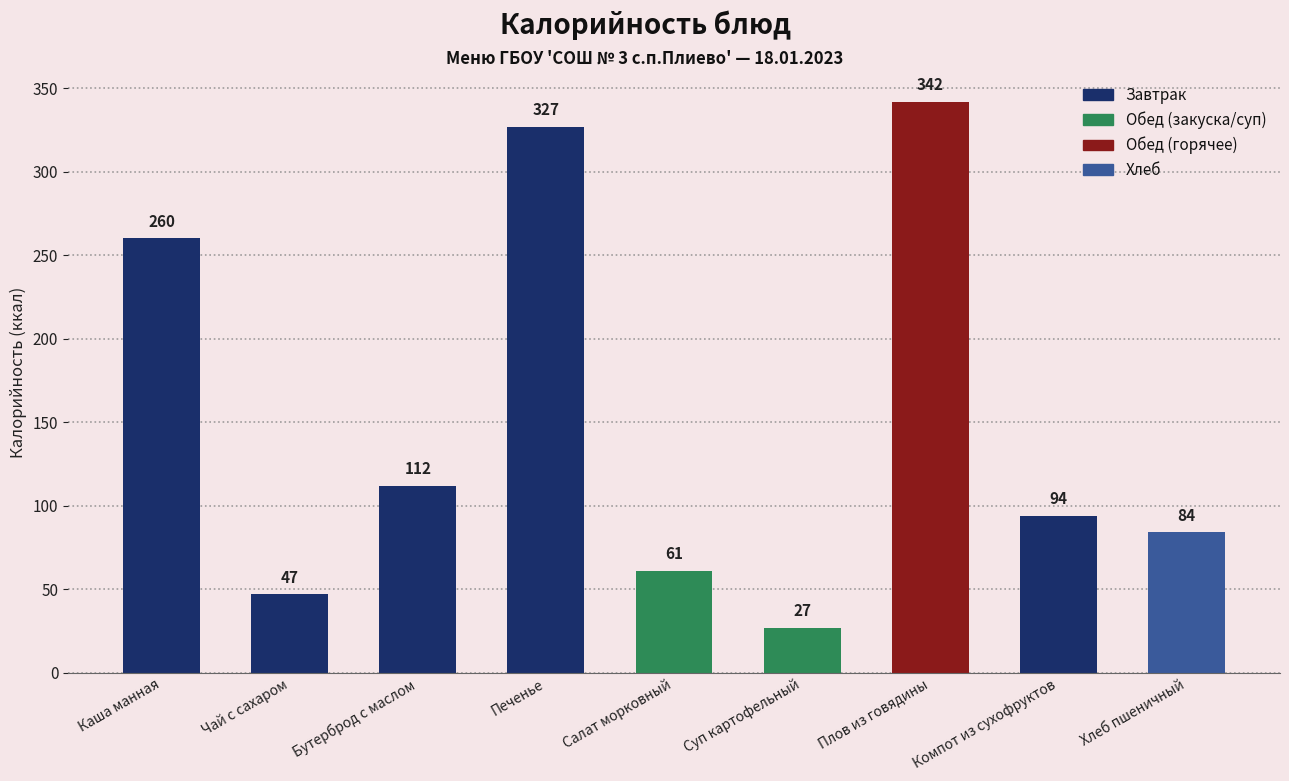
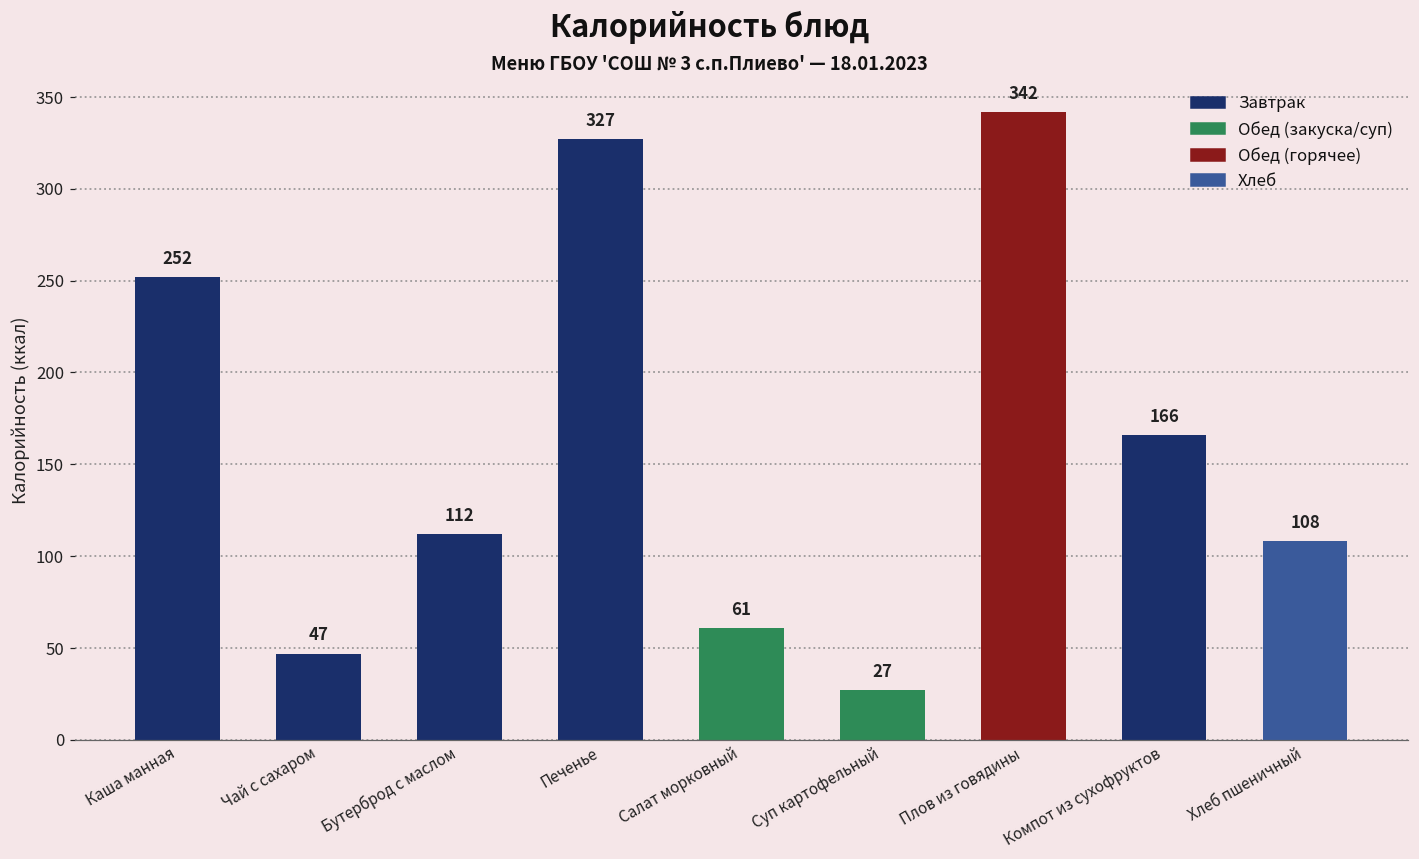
Каша манная: 260 -> 252
Компот из сухофруктов: 94 -> 166
Хлеб пшеничный: 84 -> 108
